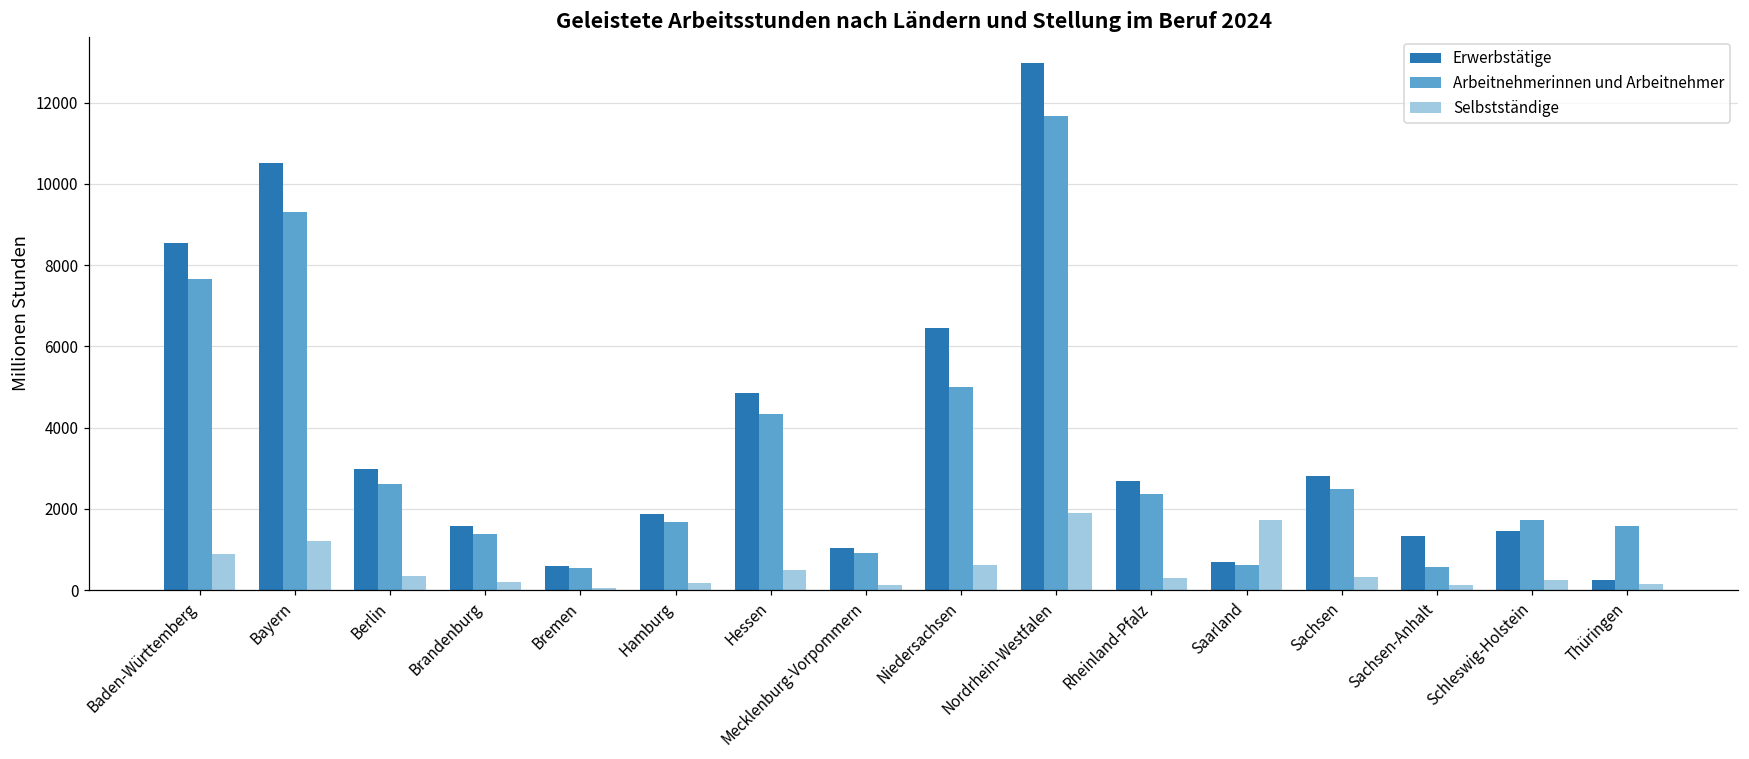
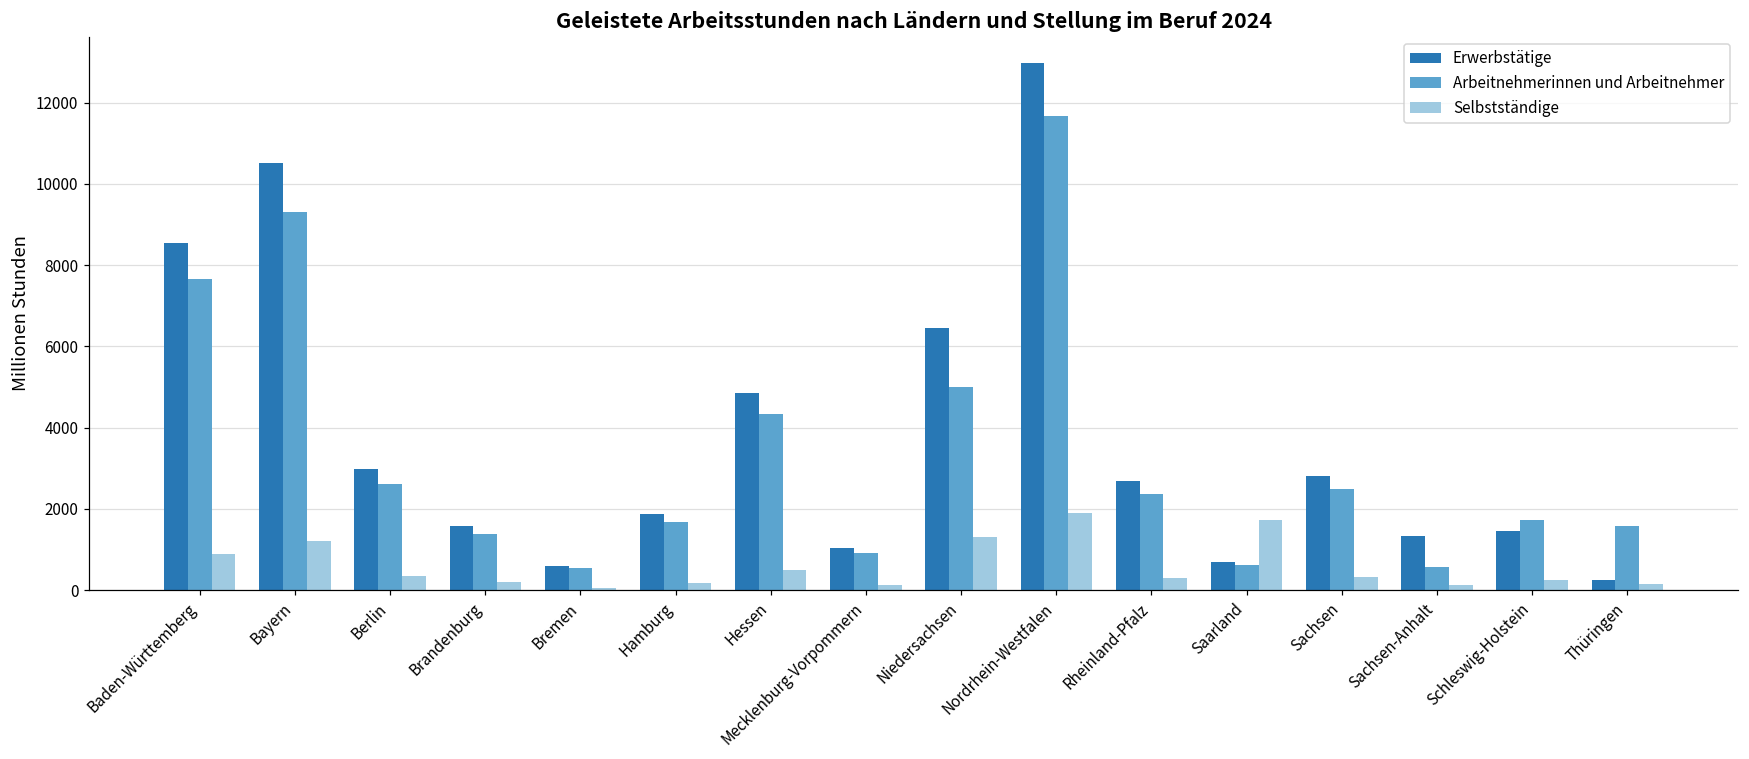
Selbstständige, Niedersachsen: 600 -> 1300
